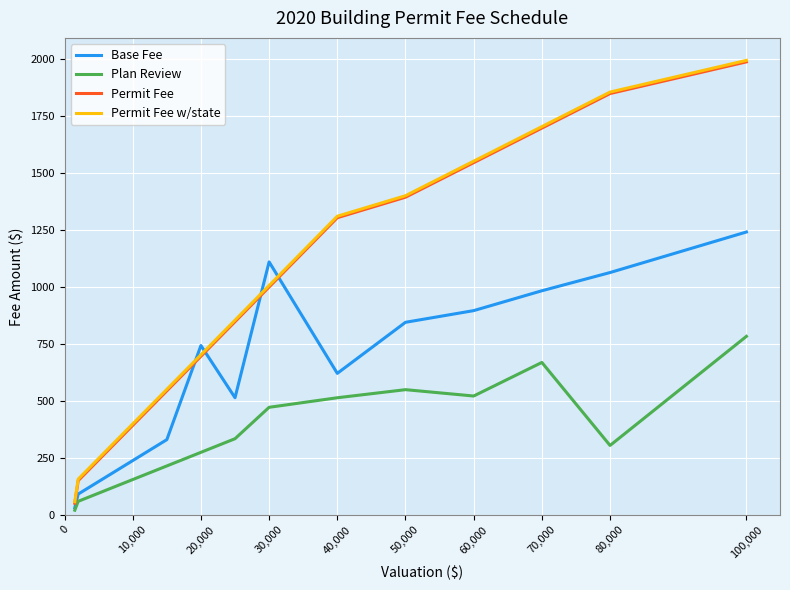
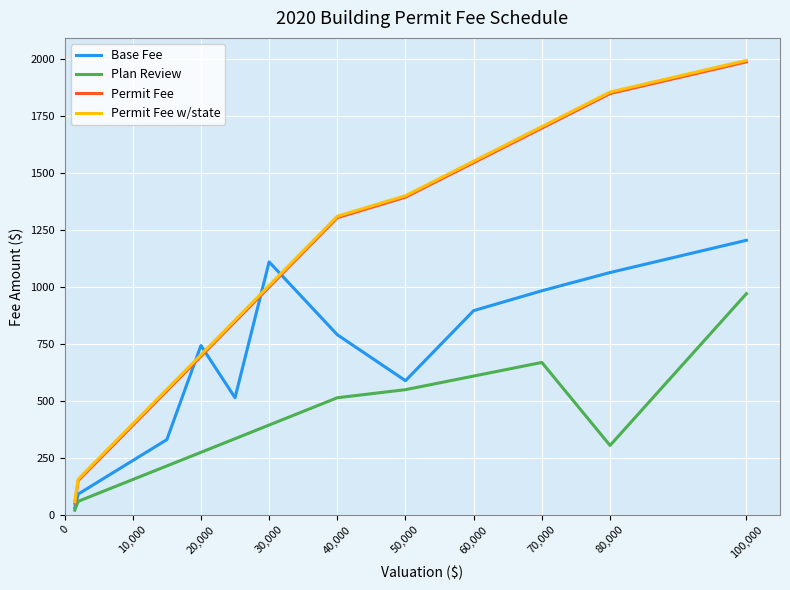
Plan Review, 30,000: 470 -> 390
Base Fee, 40,000: 620 -> 790
Base Fee, 50,000: 840 -> 590
Plan Review, 60,000: 520 -> 610
Base Fee, 100,000: 1240 -> 1200
Plan Review, 100,000: 780 -> 970
